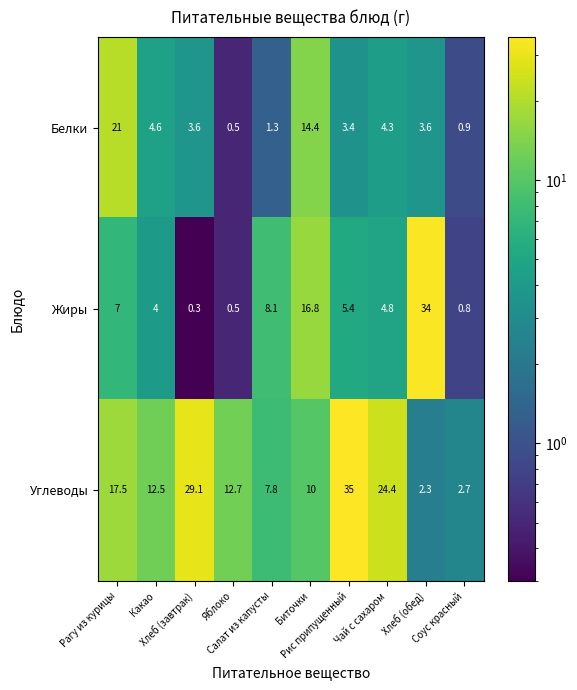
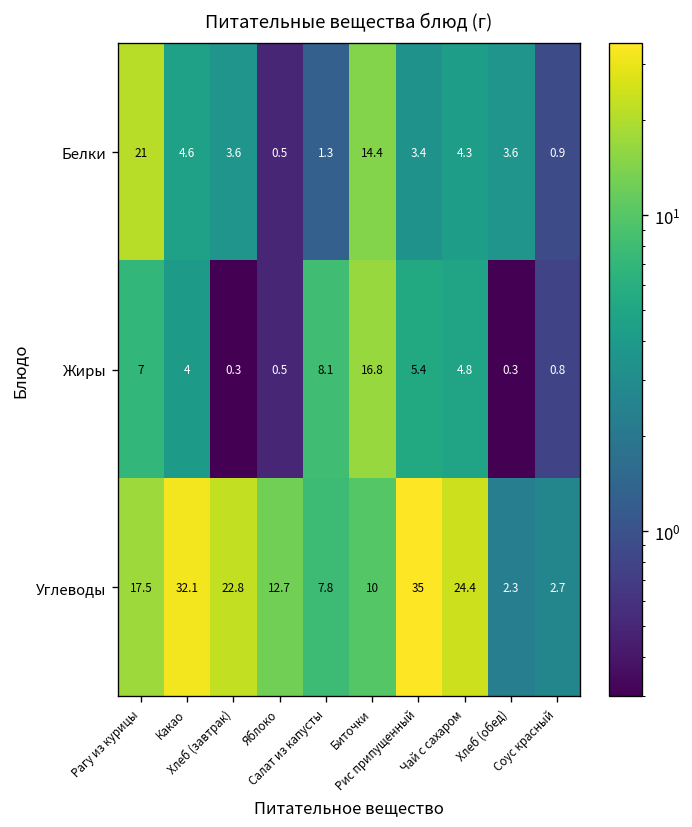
Жиры, Хлеб (обед): 34 -> 0.3
Углеводы, Какао: 12.5 -> 32.1
Углеводы, Хлеб (завтрак): 29.1 -> 22.8
